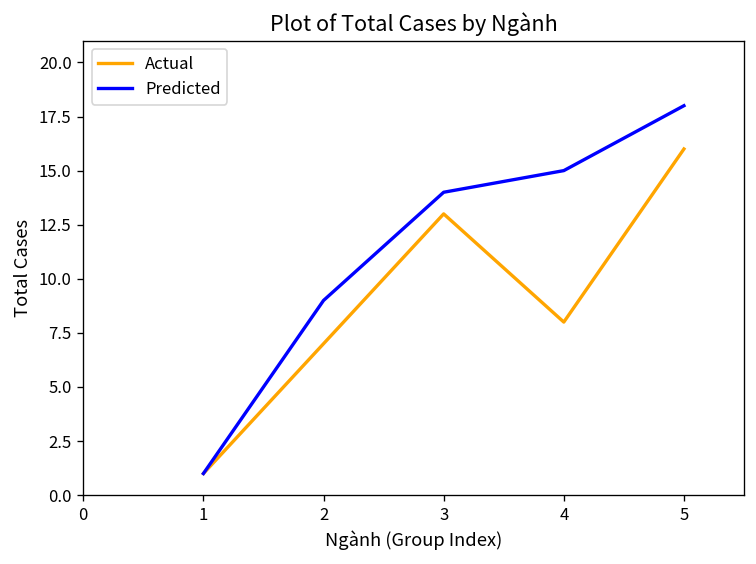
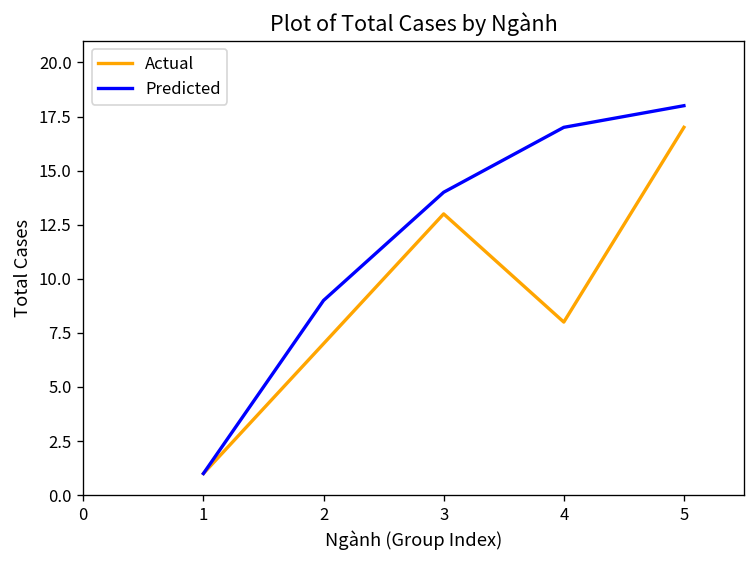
Predicted, 4: 15 -> 17
Actual, 5: 16 -> 17
